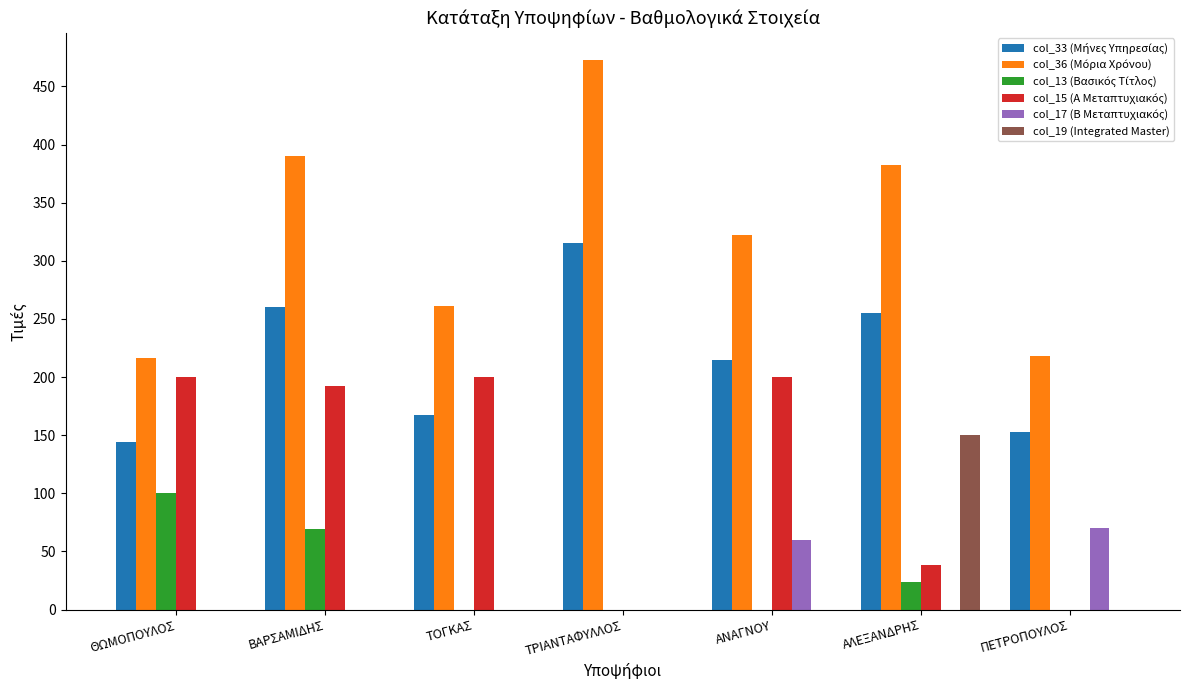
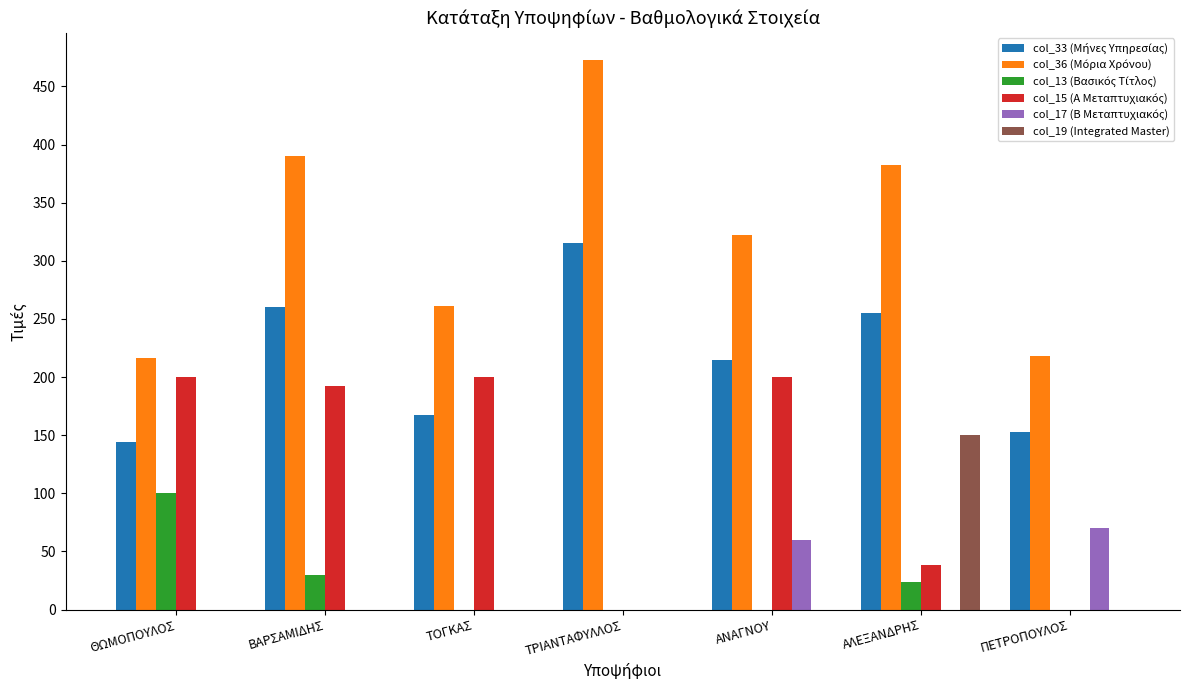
col_13 (Βασικός Τίτλος), ΒΑΡΣΑΜΙΔΗΣ: 69 -> 30
